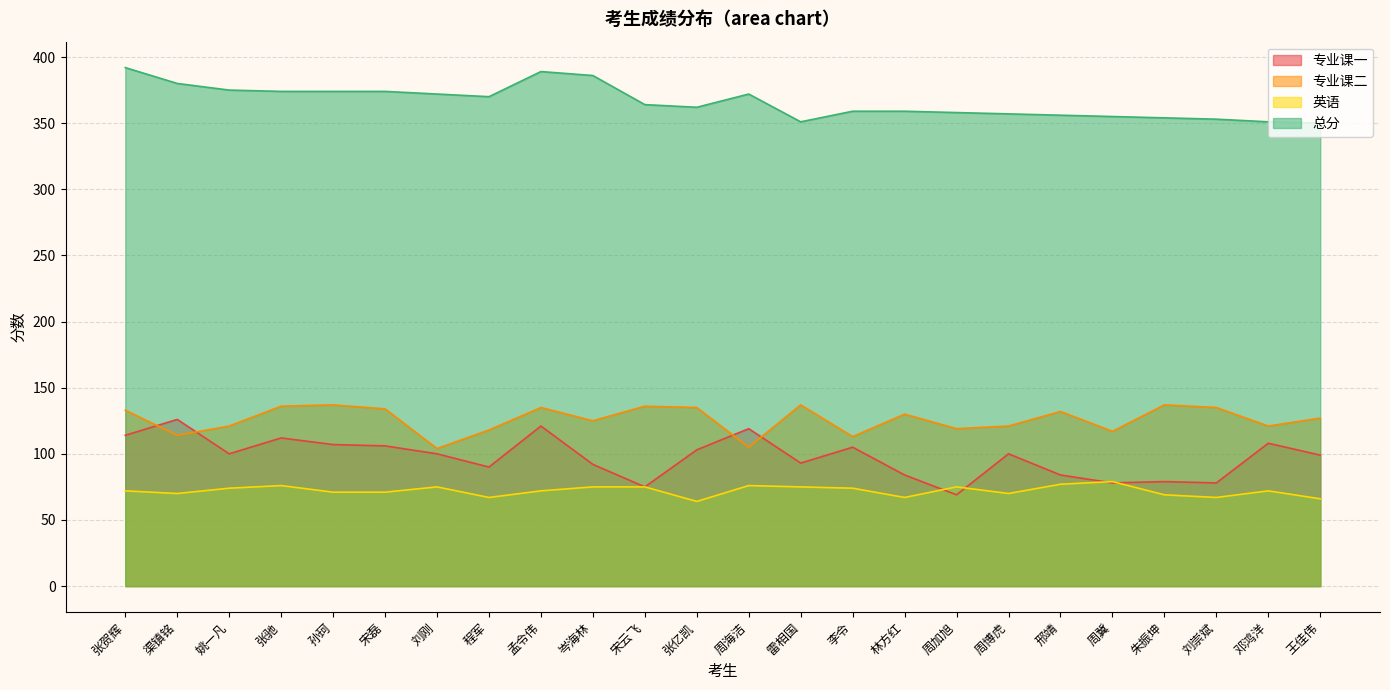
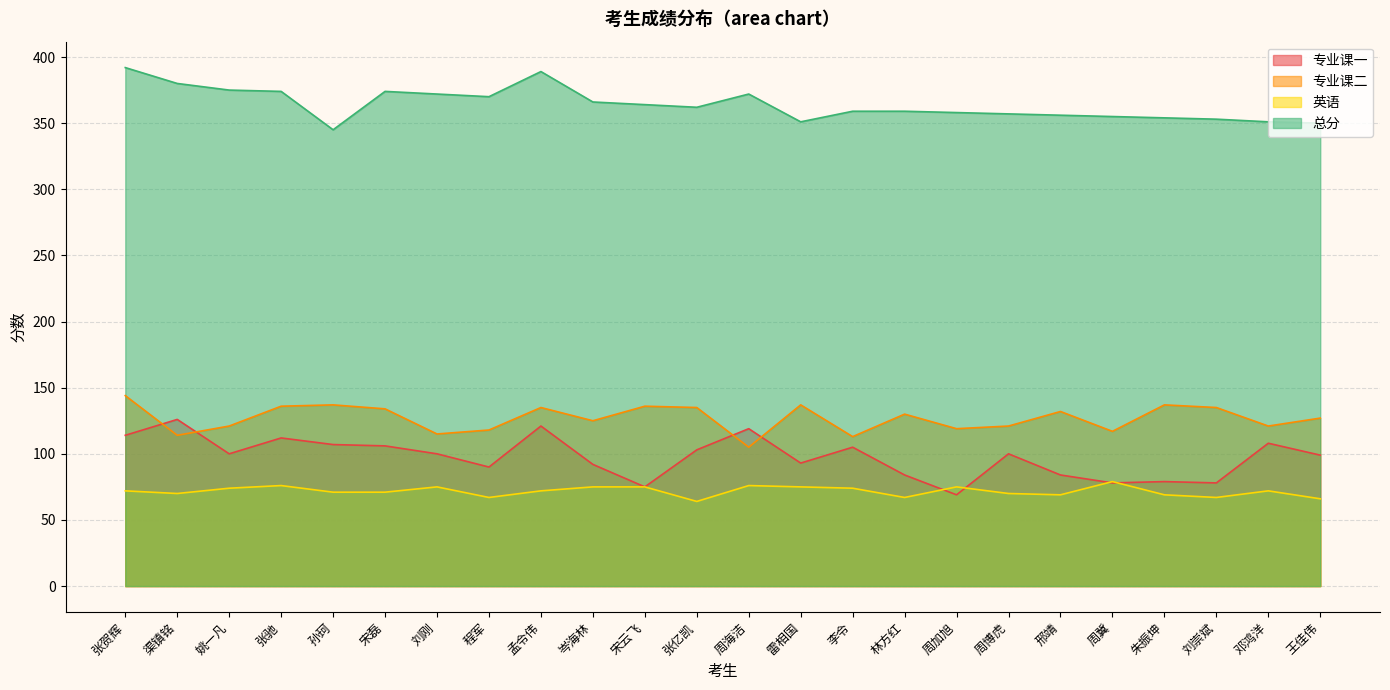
专业课二, 张贺辉: 133 -> 144
总分, 孙珂: 374 -> 345
专业课二, 刘刚: 104 -> 115
总分, 岑海林: 386 -> 366
英语, 邢靖: 77 -> 69
